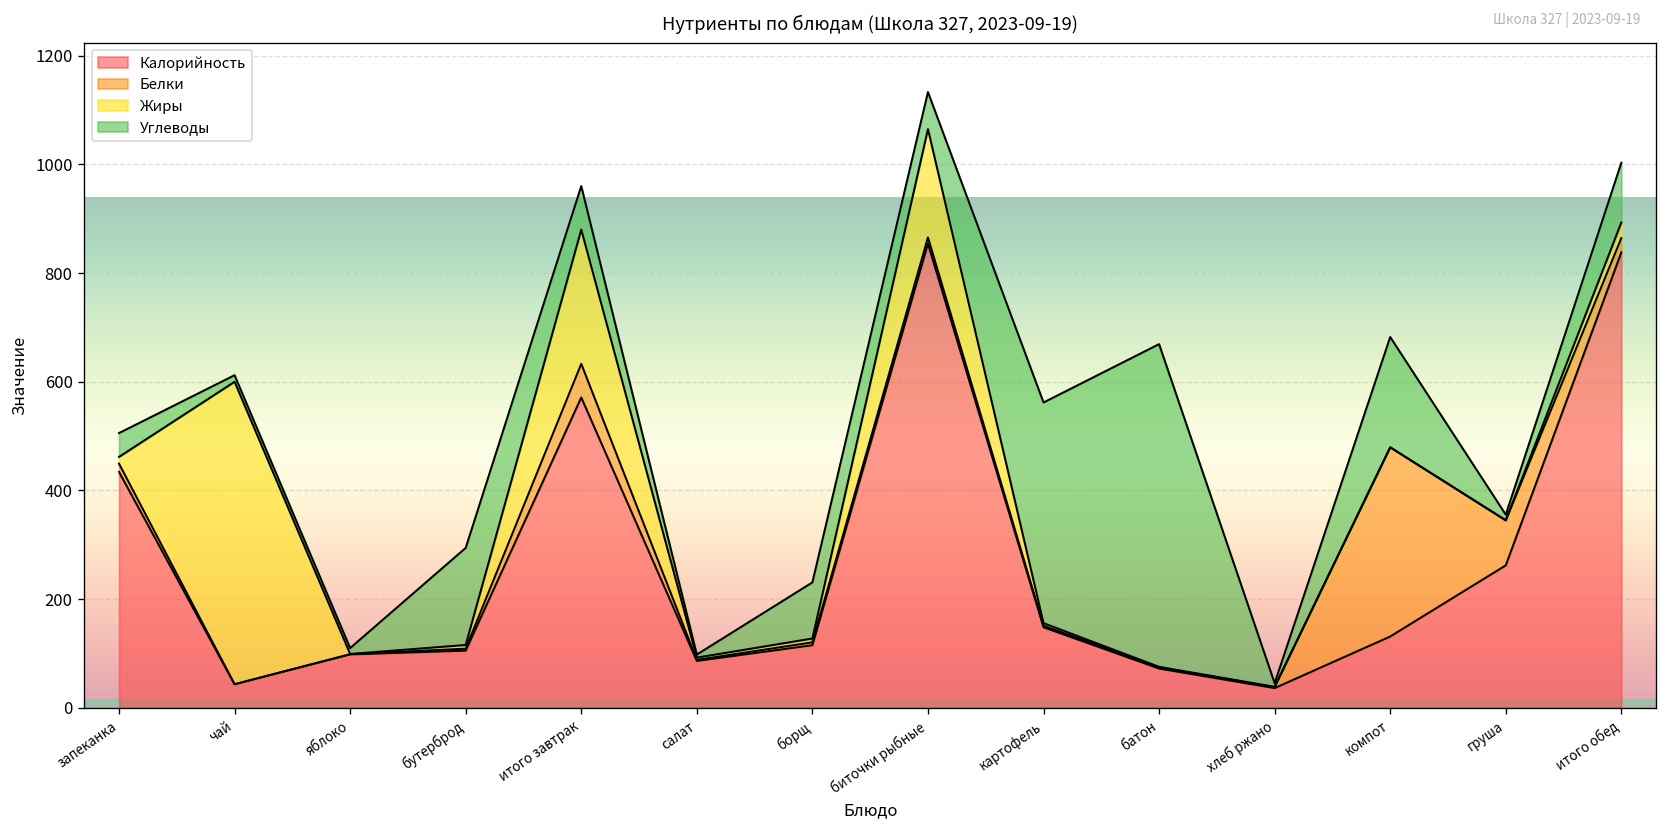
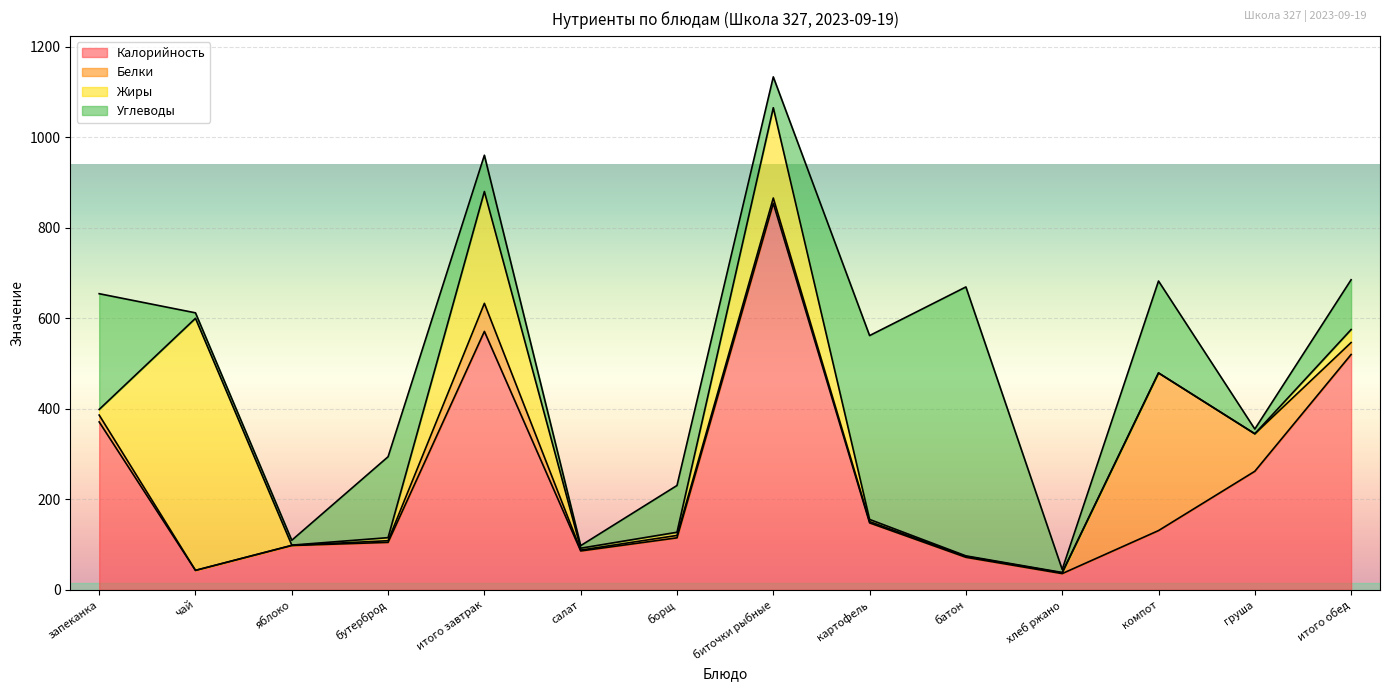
Калорийность, запеканка: 430 -> 370
Углеводы, запеканка: 40 -> 260
Калорийность, итого обед: 840 -> 520
